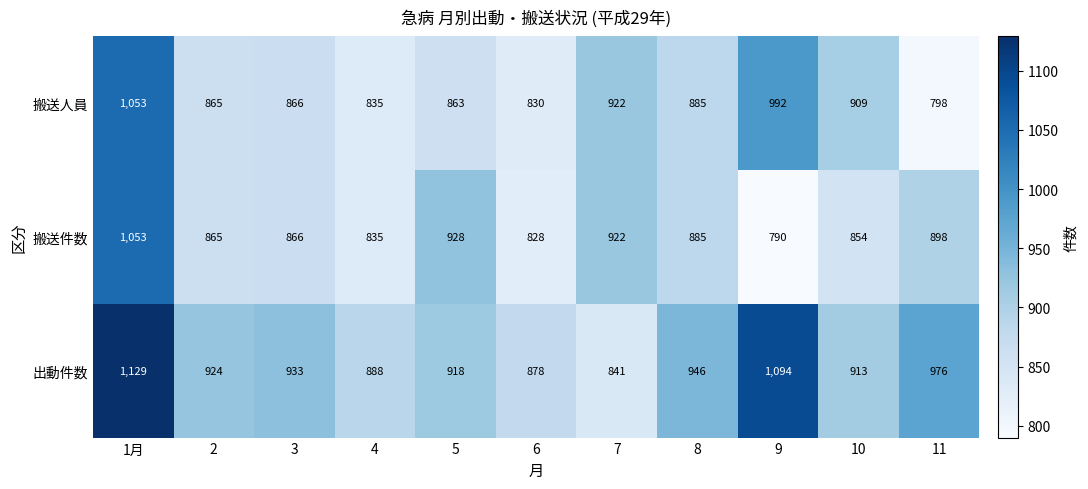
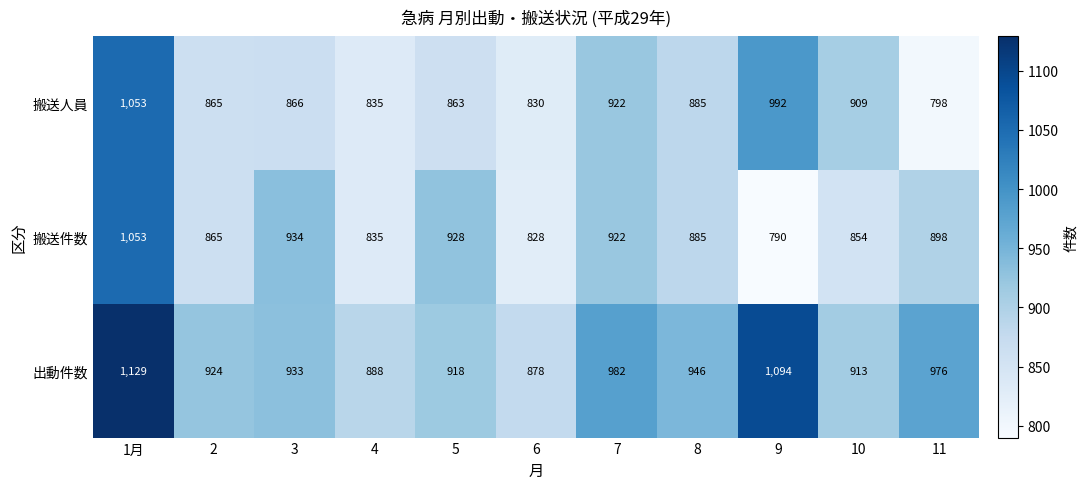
搬送件数, 3: 866 -> 934
出動件数, 7: 841 -> 982
